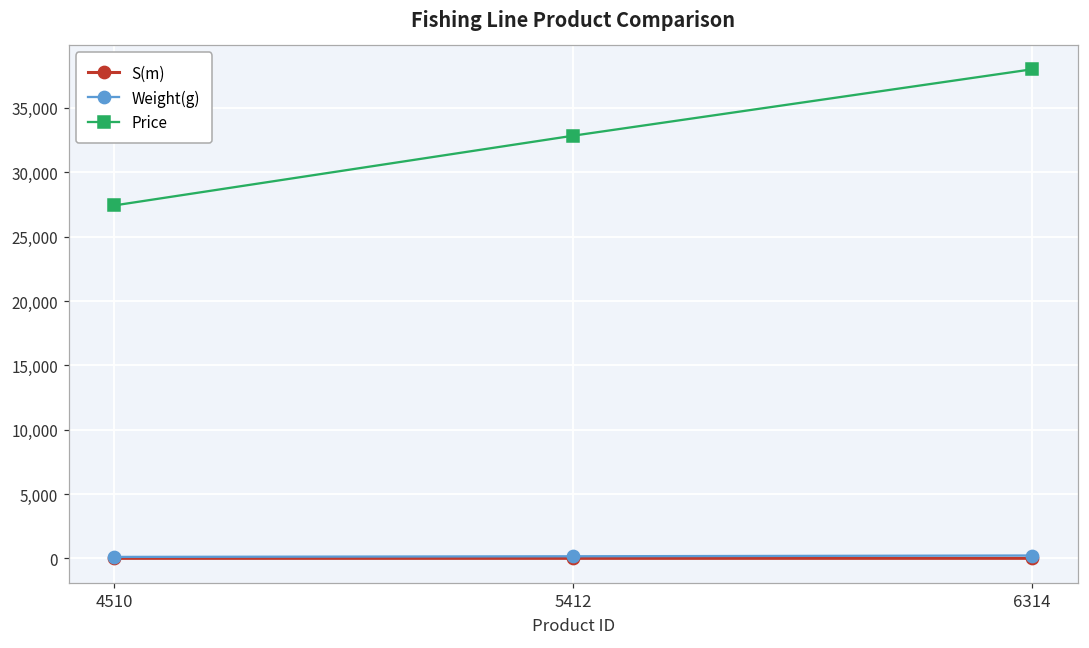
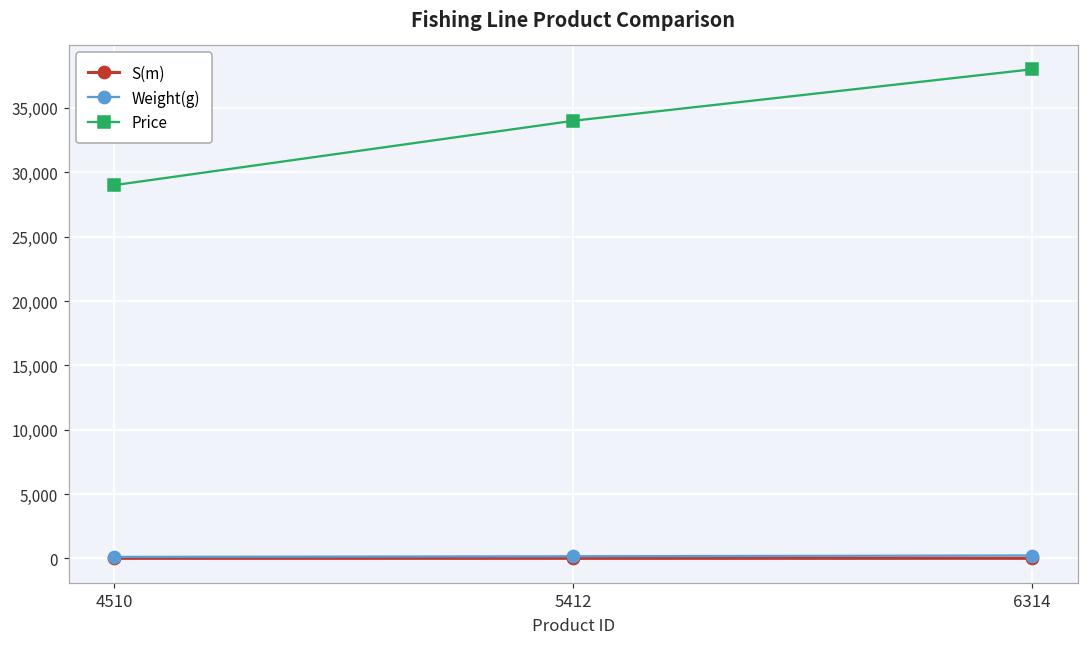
Price, 4510: 27,400 -> 29,000
Price, 5412: 32,800 -> 34,000
